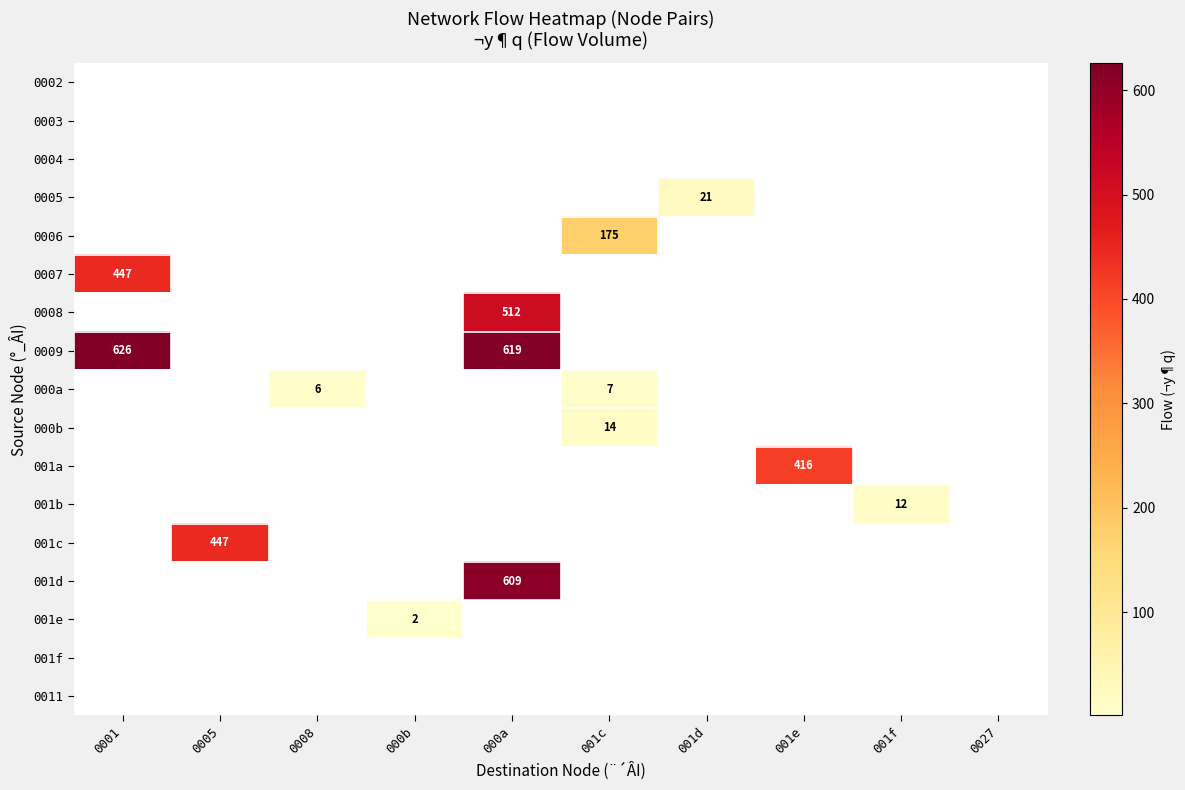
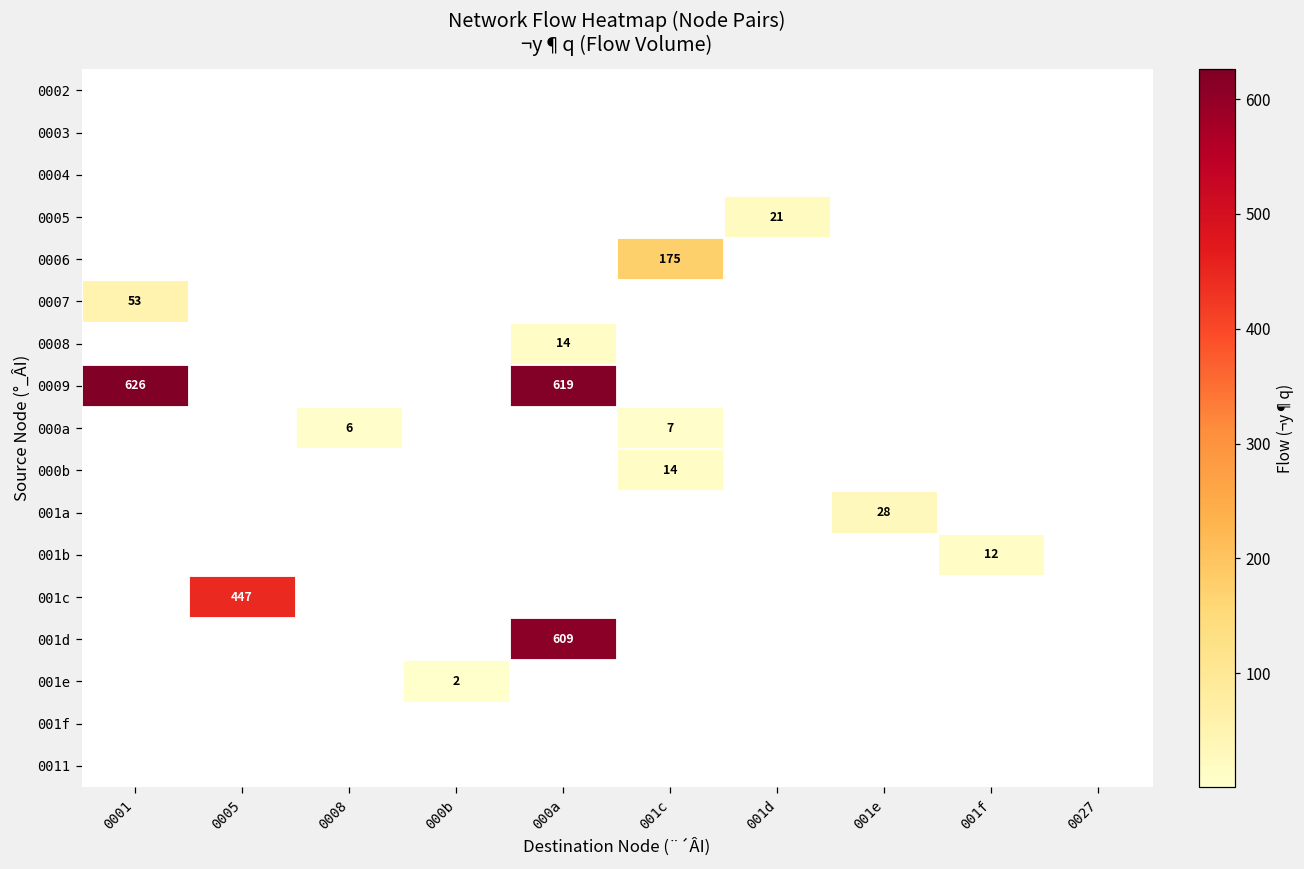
0007, 0001: 447 -> 53
0008, 000a: 512 -> 14
001a, 001e: 416 -> 28
